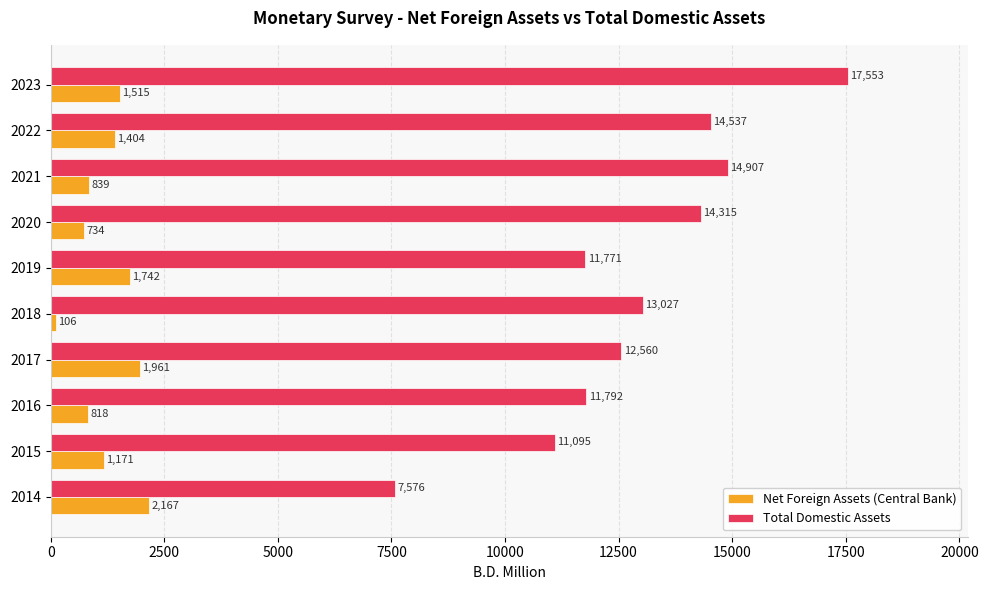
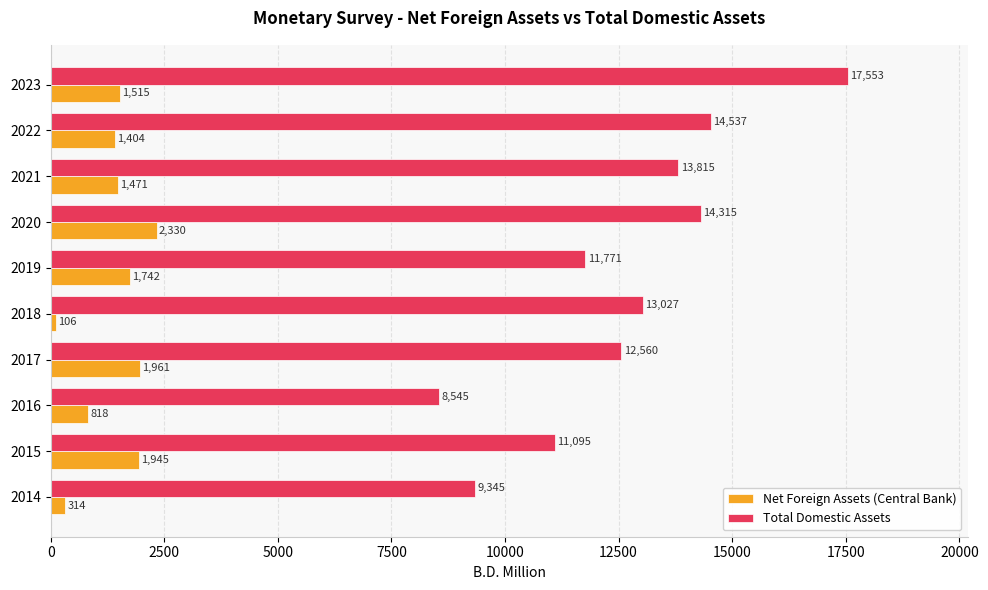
Total Domestic Assets, 2021: 14,907 -> 13,815
Net Foreign Assets (Central Bank), 2021: 839 -> 1,471
Net Foreign Assets (Central Bank), 2020: 734 -> 2,330
Total Domestic Assets, 2016: 11,792 -> 8,545
Net Foreign Assets (Central Bank), 2015: 1,171 -> 1,945
Total Domestic Assets, 2014: 7,576 -> 9,345
Net Foreign Assets (Central Bank), 2014: 2,167 -> 314
